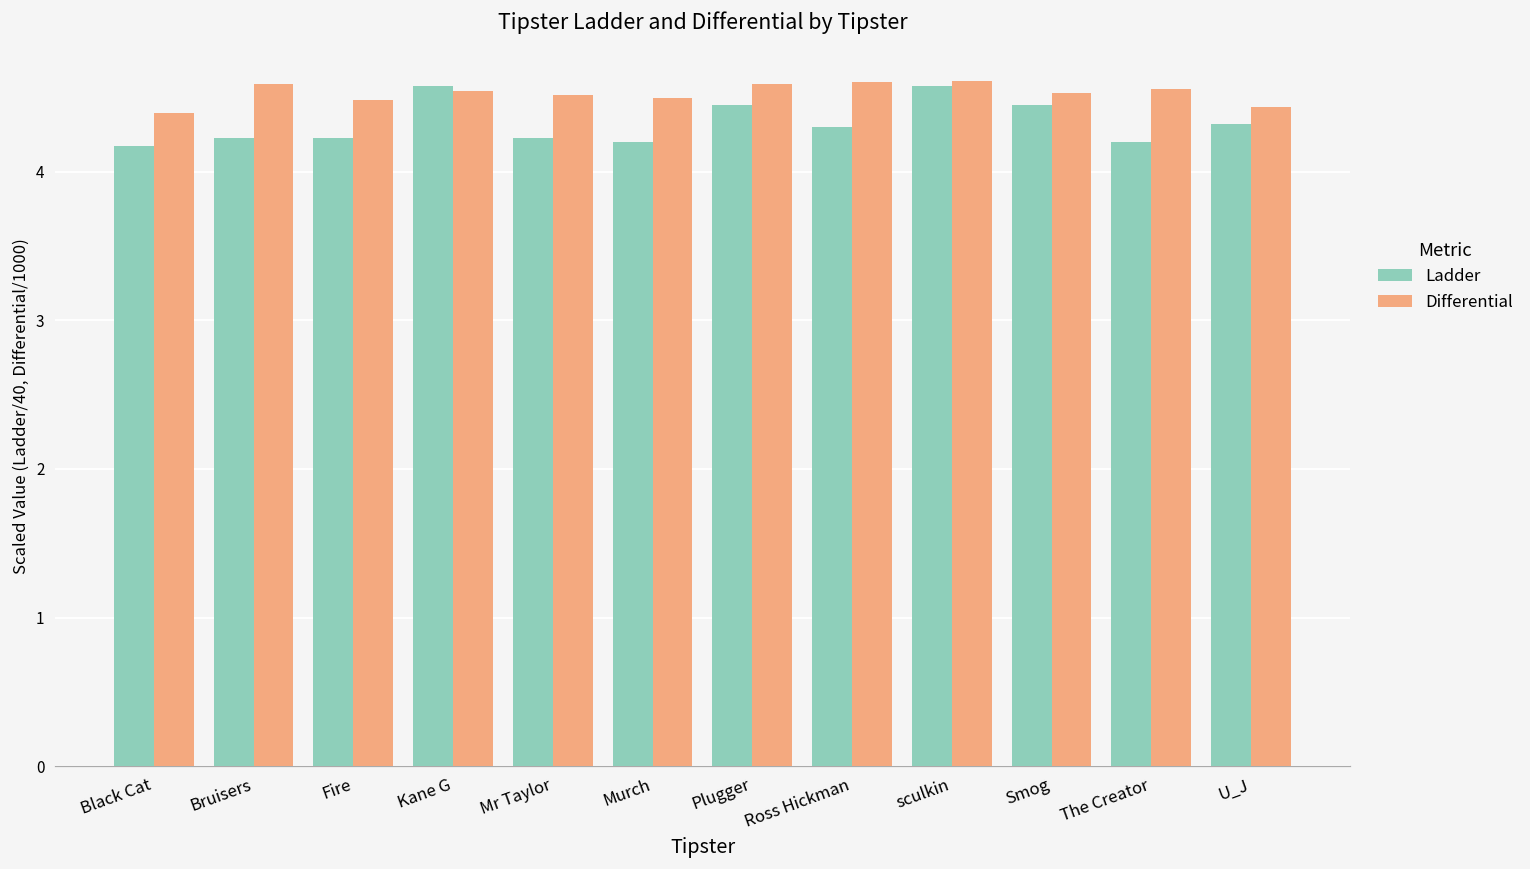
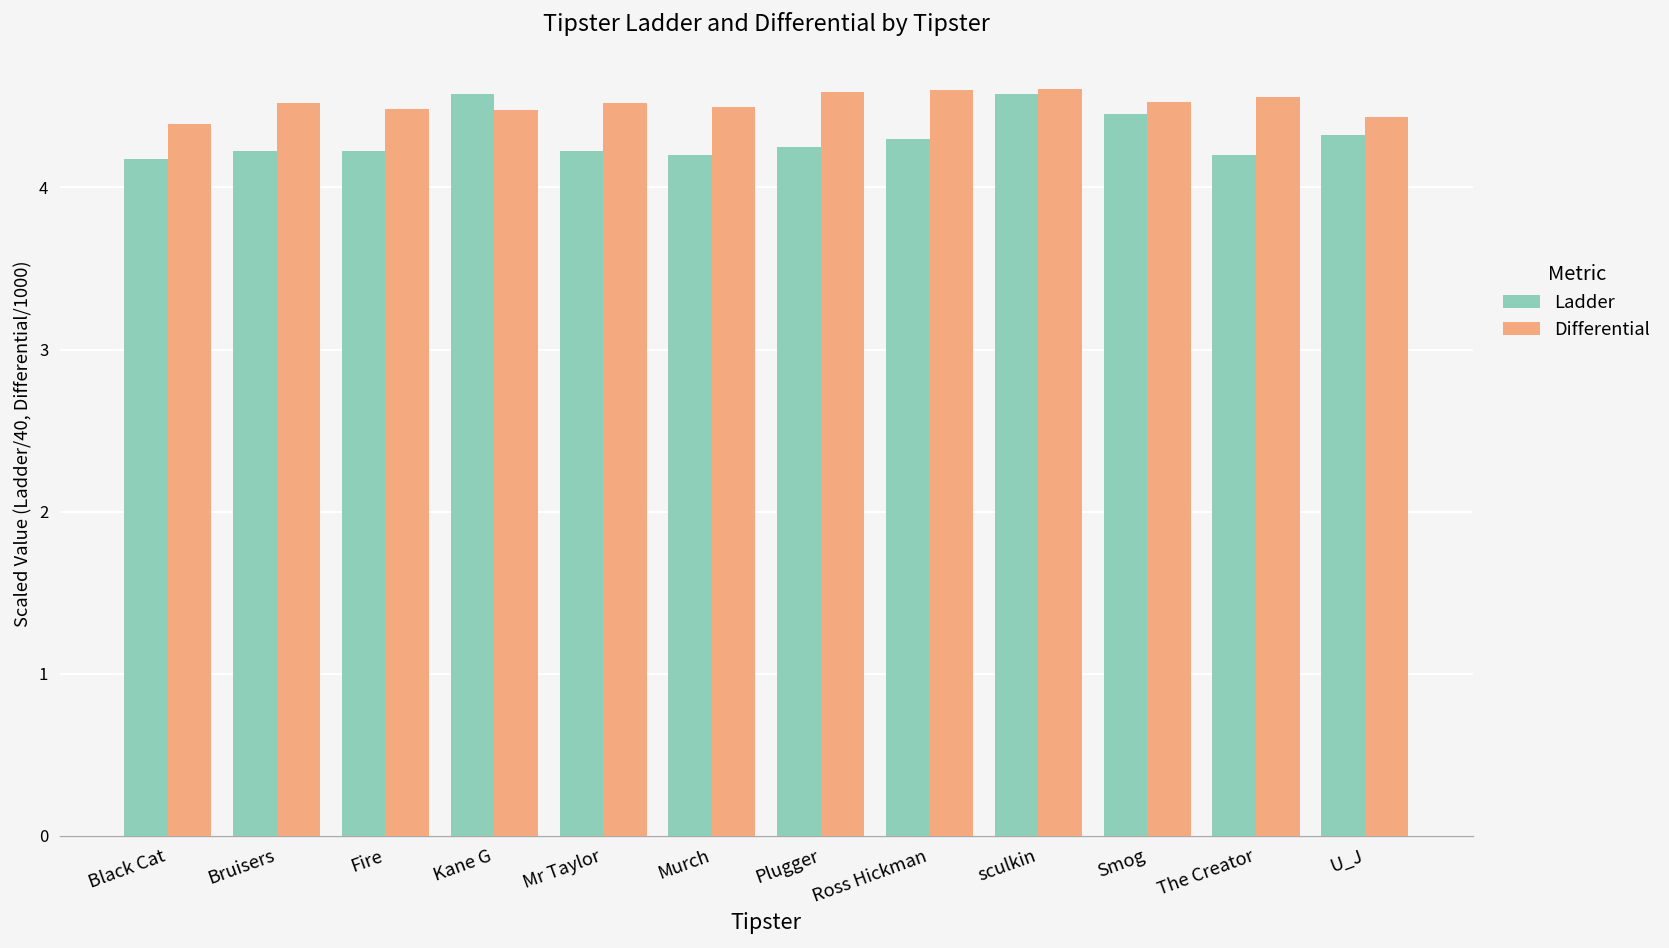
Differential, Bruisers: 4.59 -> 4.52
Differential, Kane G: 4.55 -> 4.48
Ladder, Plugger: 4.45 -> 4.25
